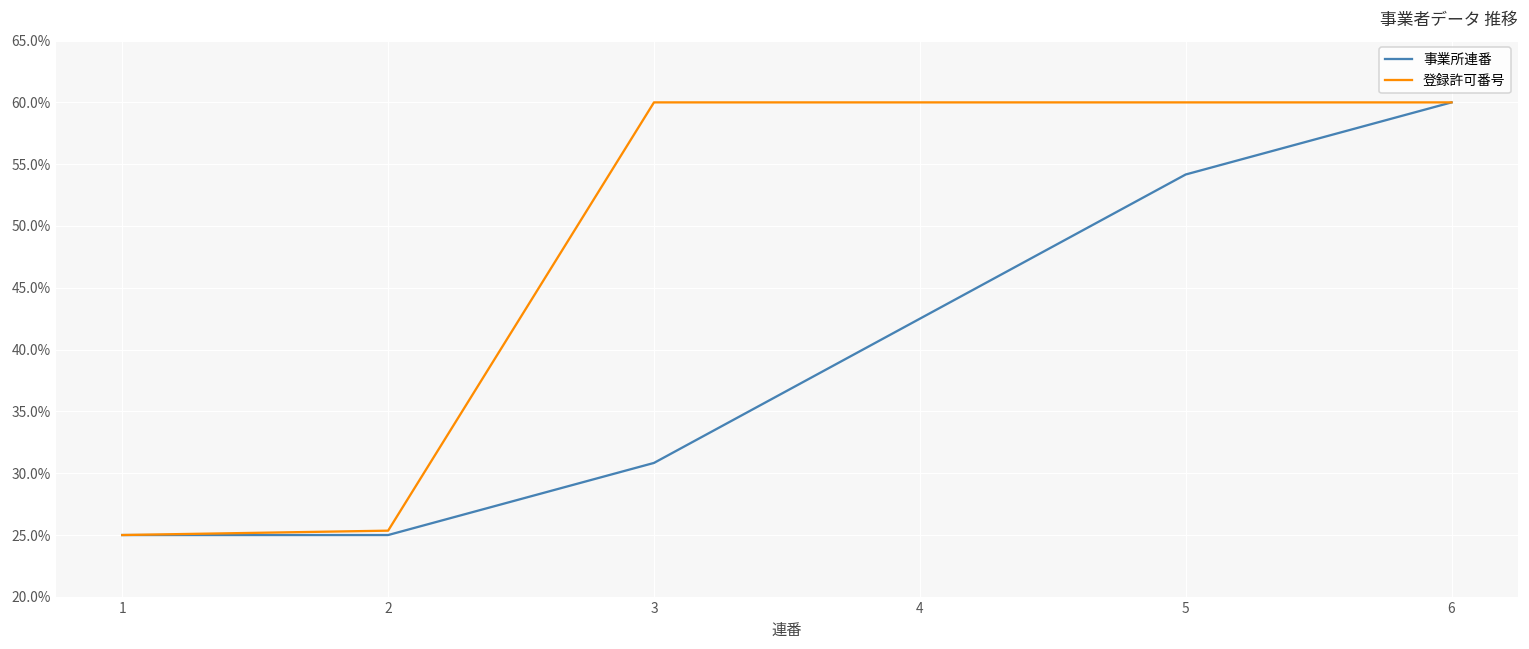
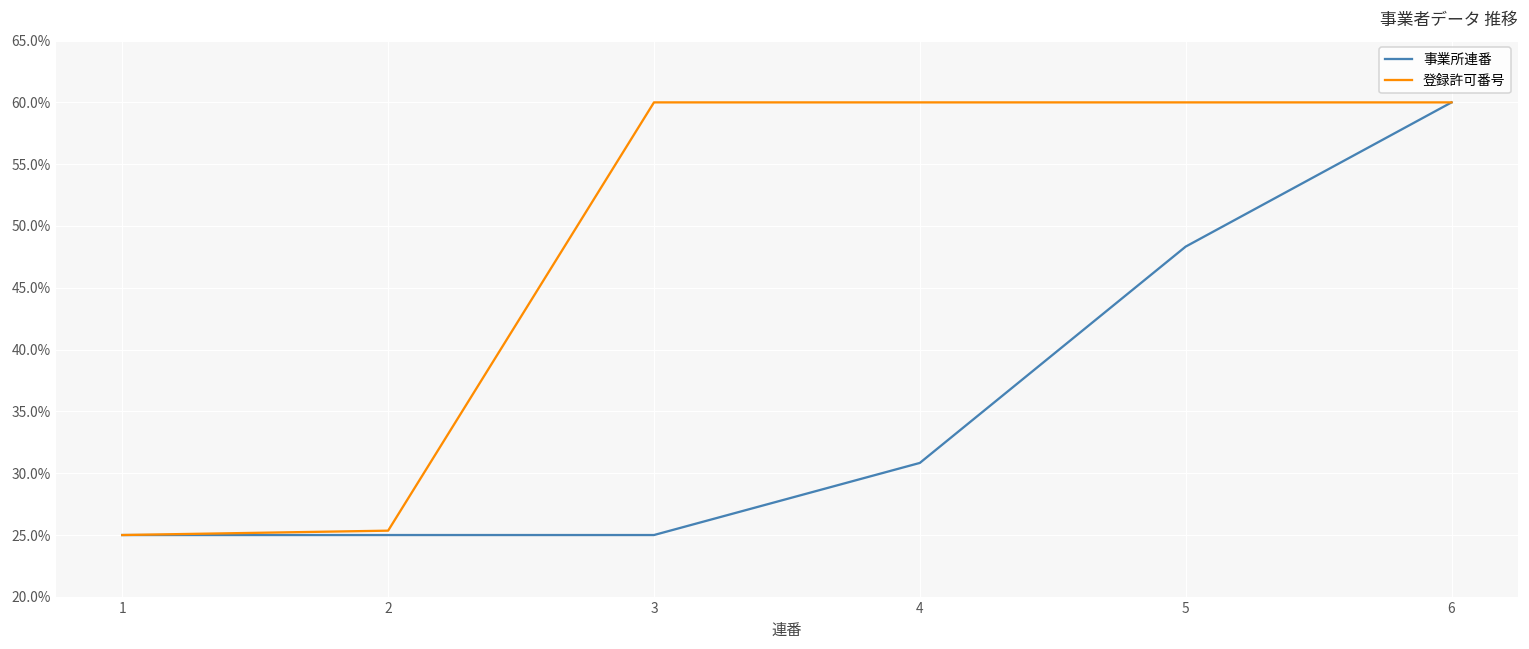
事業所連番, 3: 30.8% -> 25.0%
事業所連番, 4: 42.5% -> 30.8%
事業所連番, 5: 54.2% -> 48.3%
